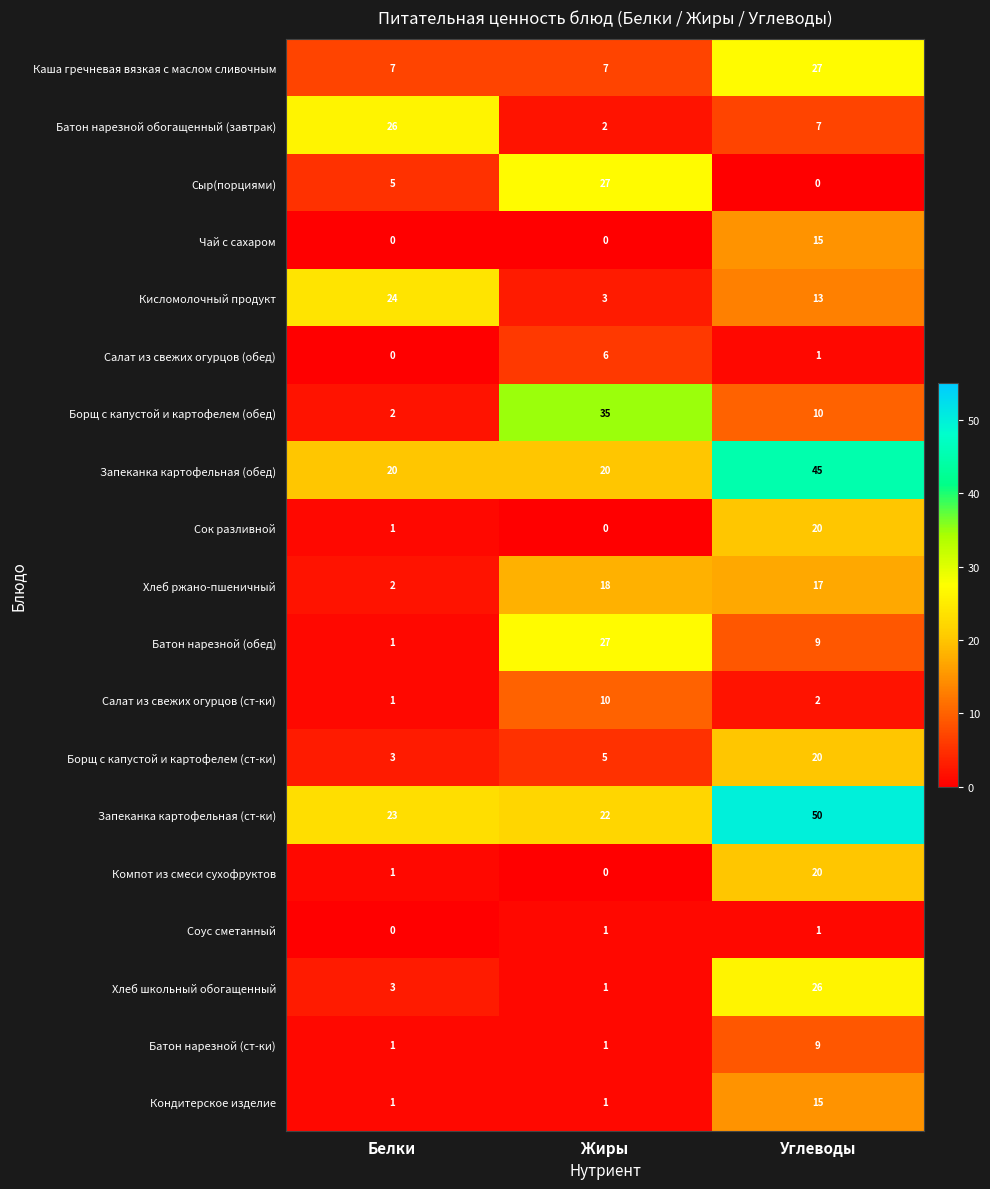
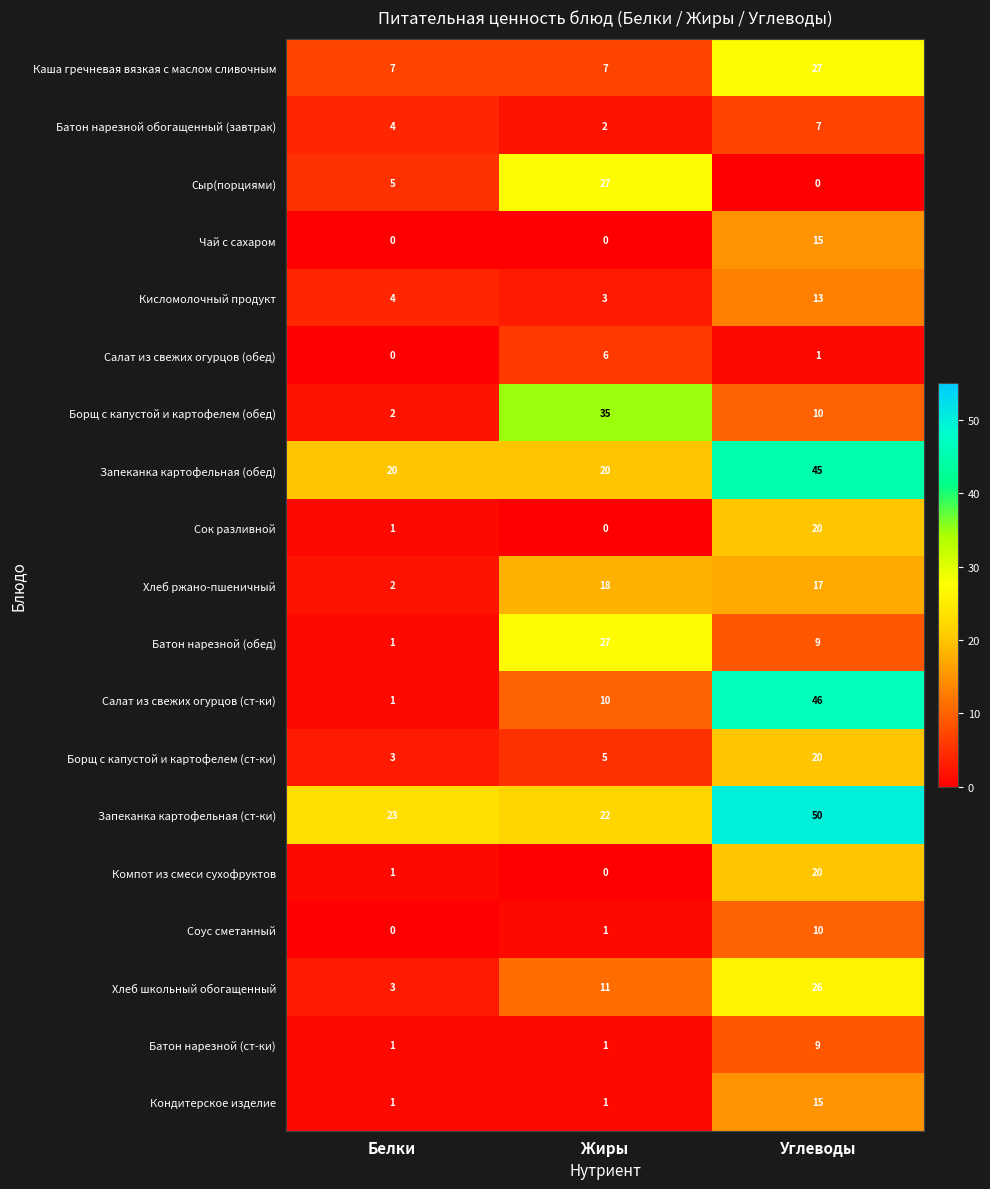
Батон нарезной обогащенный (завтрак), Белки: 26 -> 4
Кисломолочный продукт, Белки: 24 -> 4
Салат из свежих огурцов (ст-ки), Углеводы: 2 -> 46
Соус сметанный, Углеводы: 1 -> 10
Хлеб школьный обогащенный, Жиры: 1 -> 11
